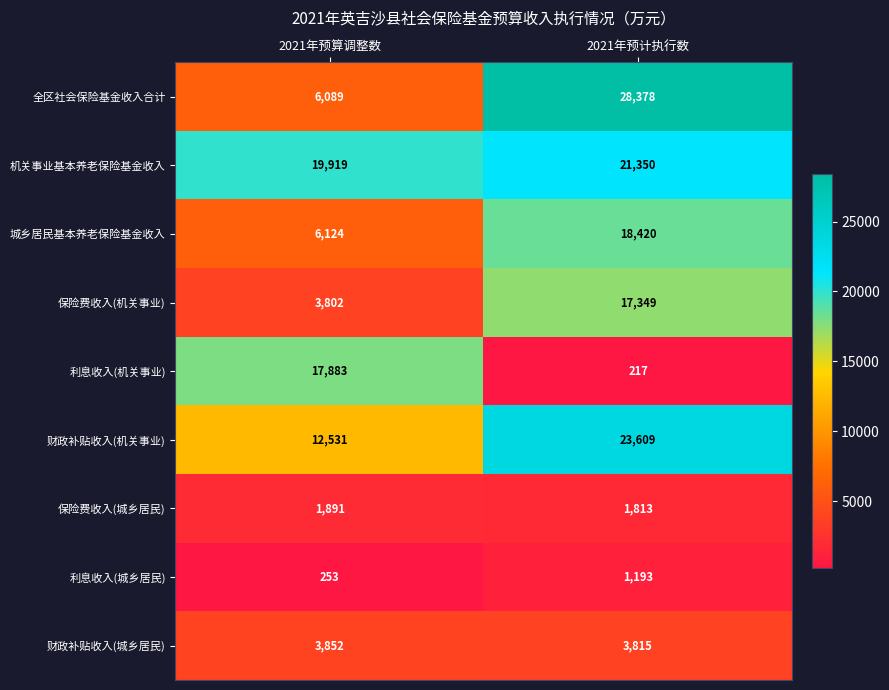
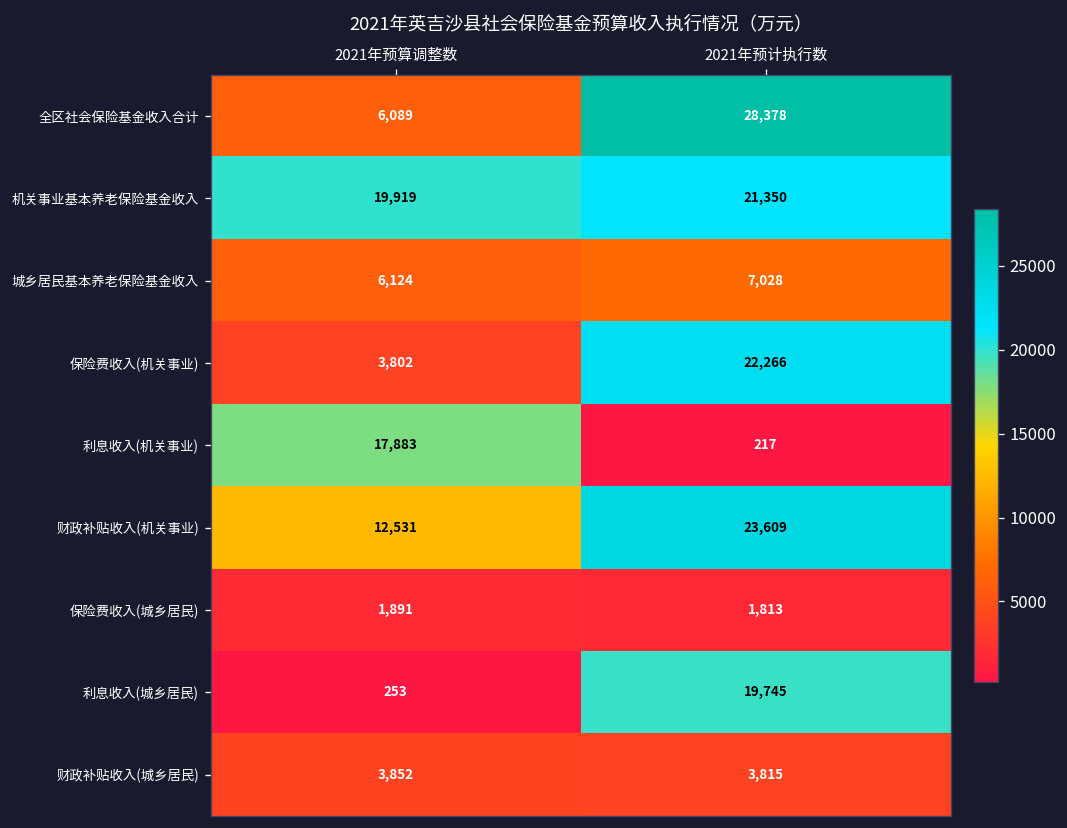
城乡居民基本养老保险基金收入, 2021年预计执行数: 18,420 -> 7,028
保险费收入(机关事业), 2021年预计执行数: 17,349 -> 22,266
利息收入(城乡居民), 2021年预计执行数: 1,193 -> 19,745
